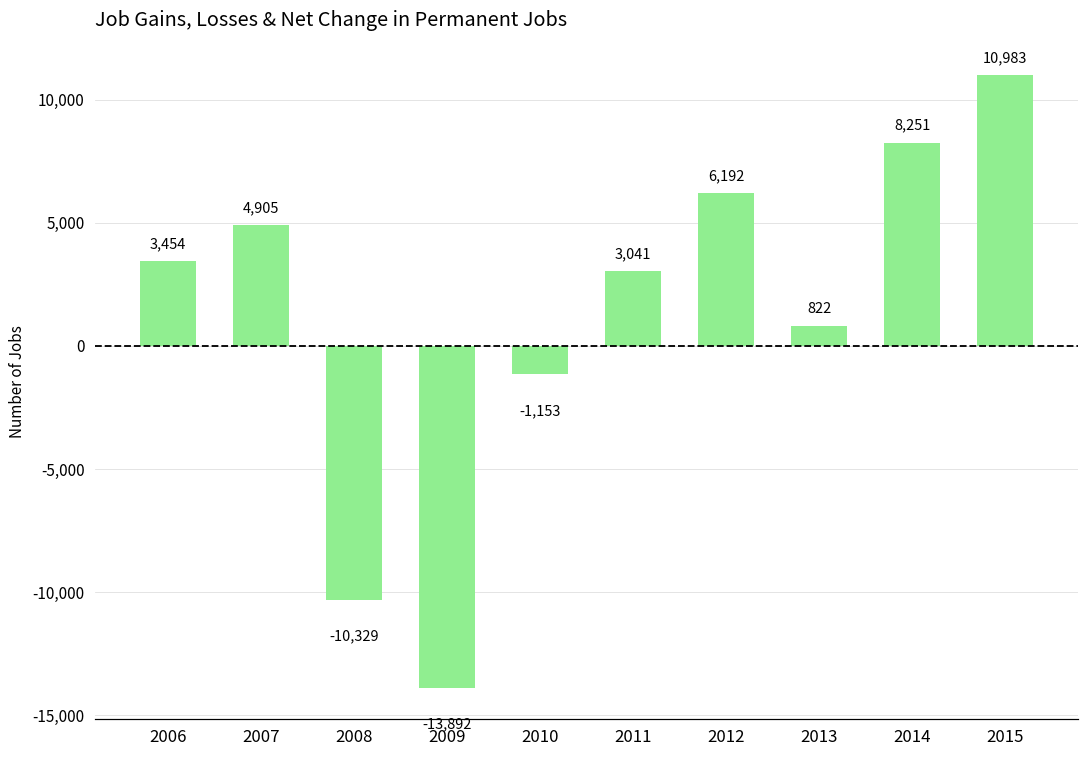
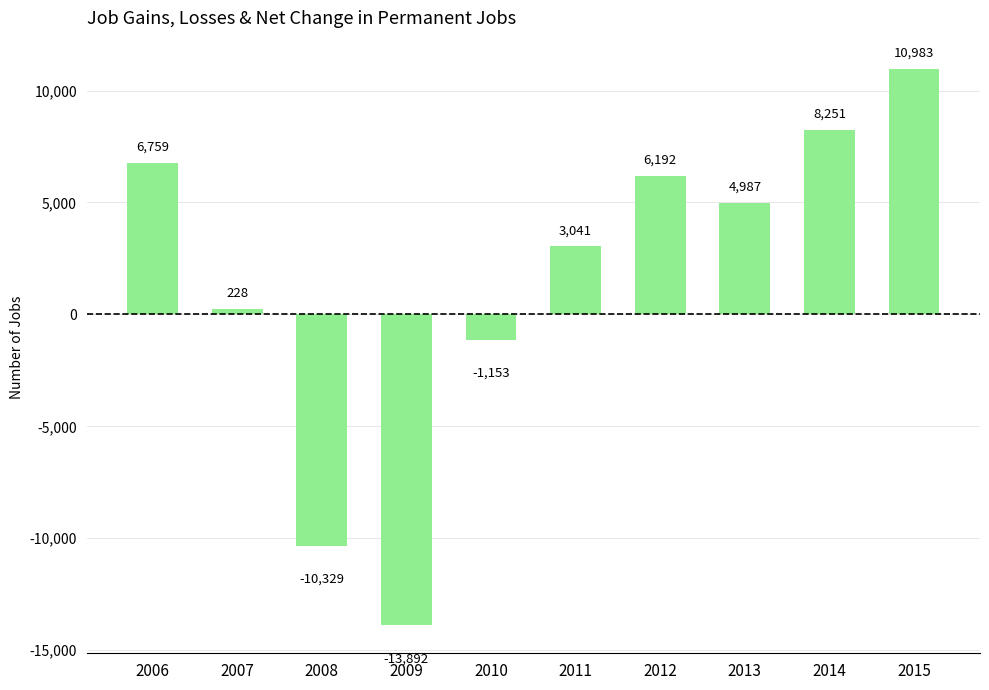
2006: 3,454 -> 6,759
2007: 4,905 -> 228
2013: 822 -> 4,987
